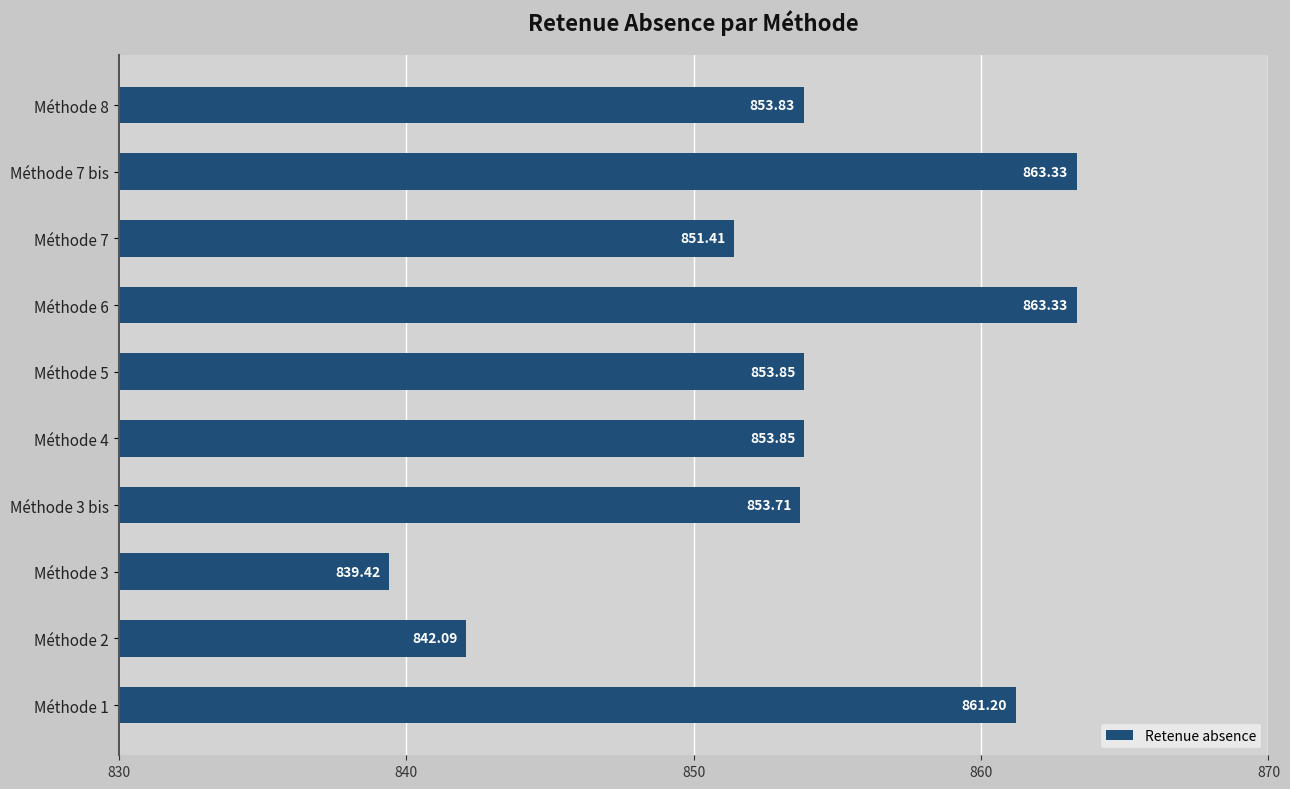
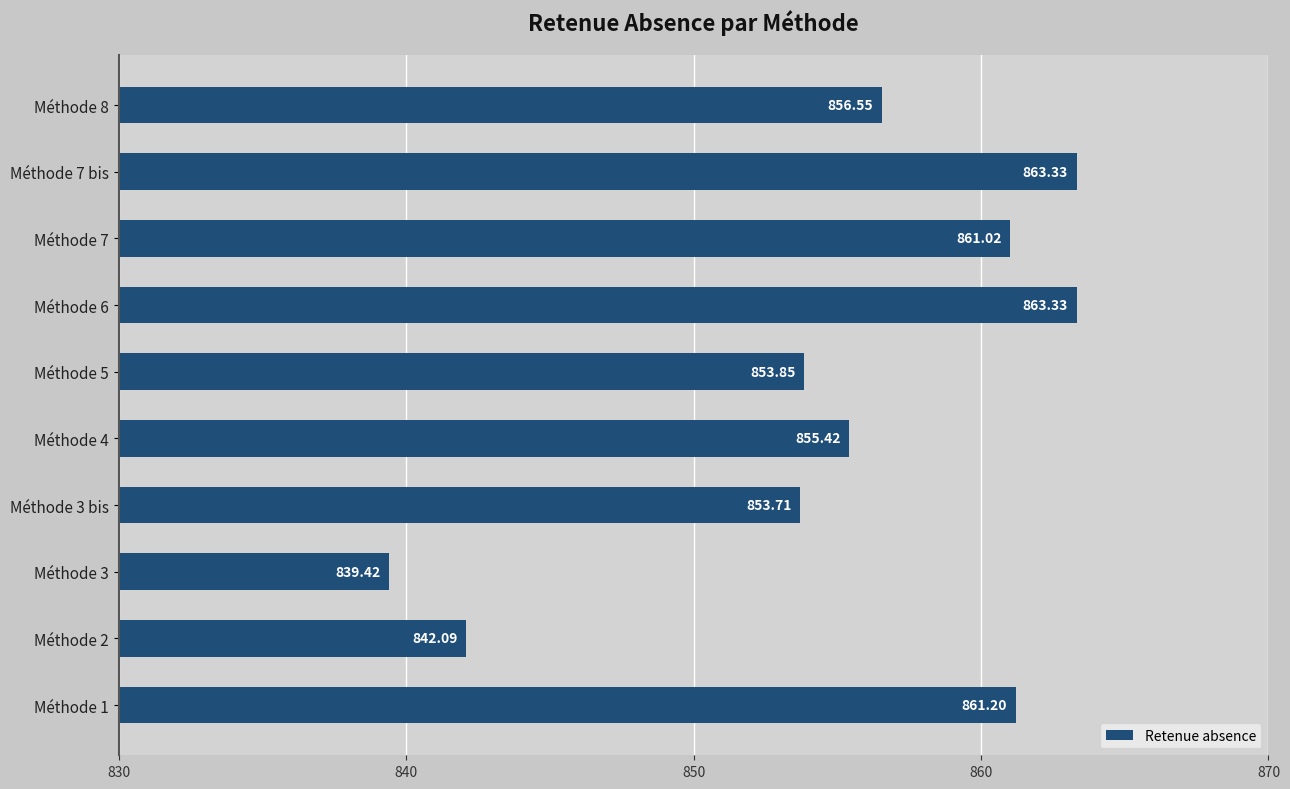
Méthode 8: 853.83 -> 856.55
Méthode 7: 851.41 -> 861.02
Méthode 4: 853.85 -> 855.42
